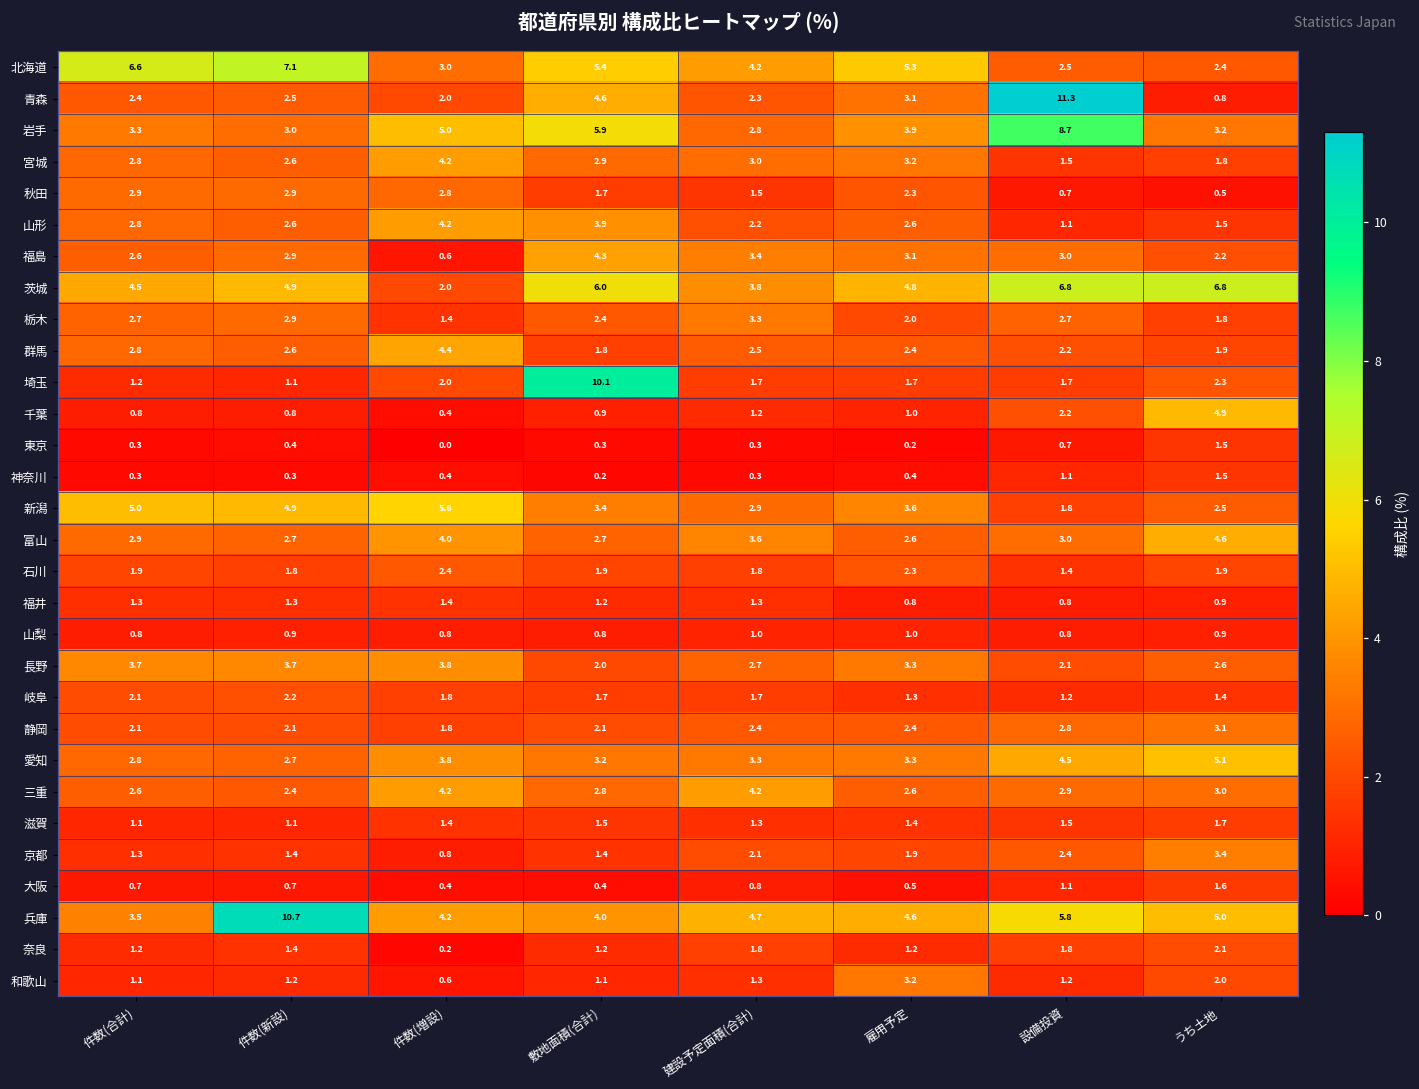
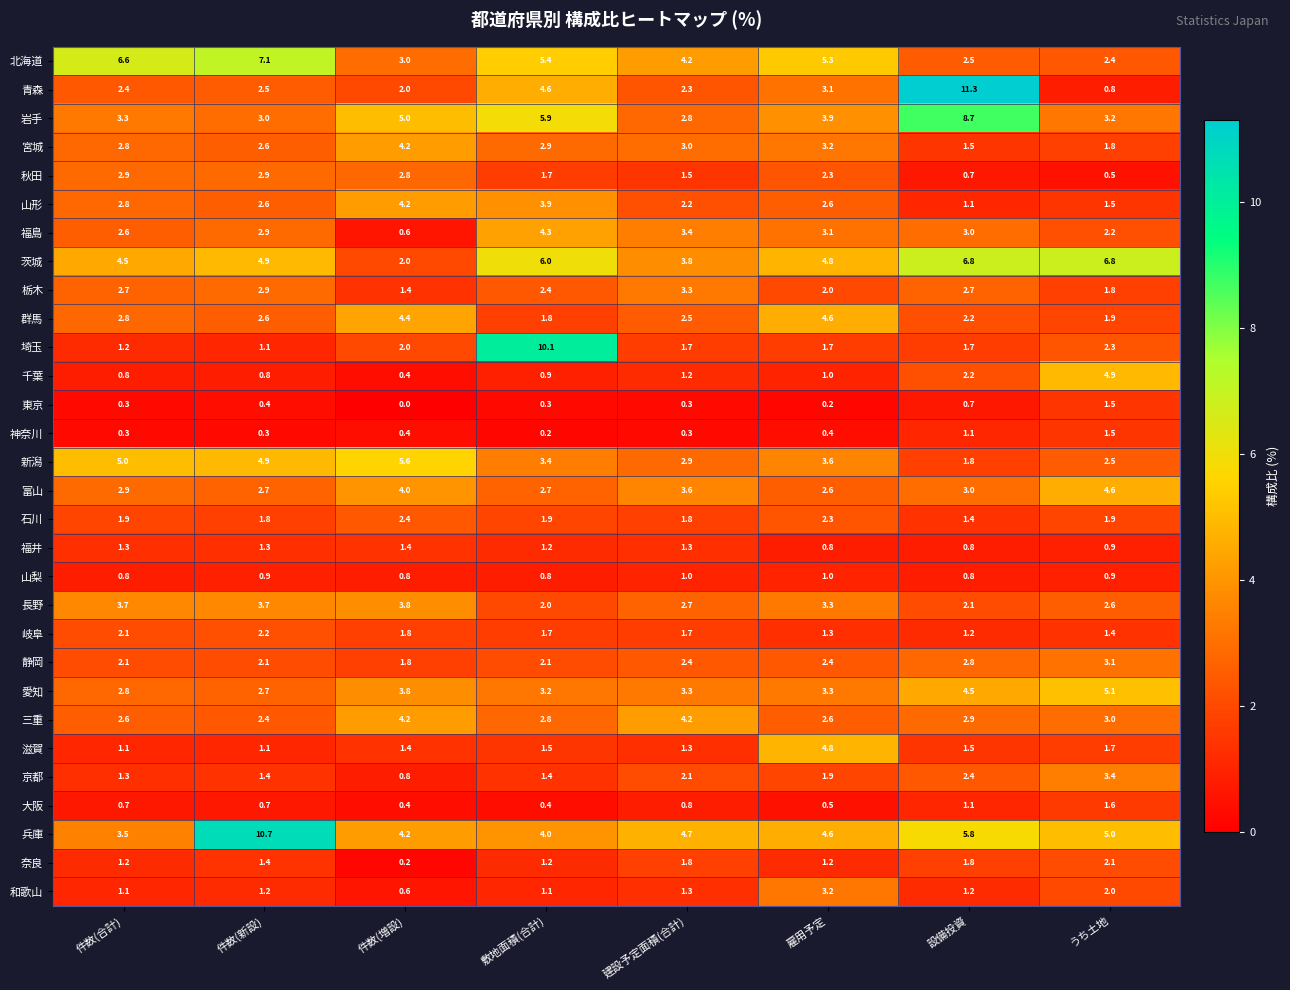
群馬, 雇用予定: 2.4 -> 4.6
滋賀, 雇用予定: 1.4 -> 4.8
